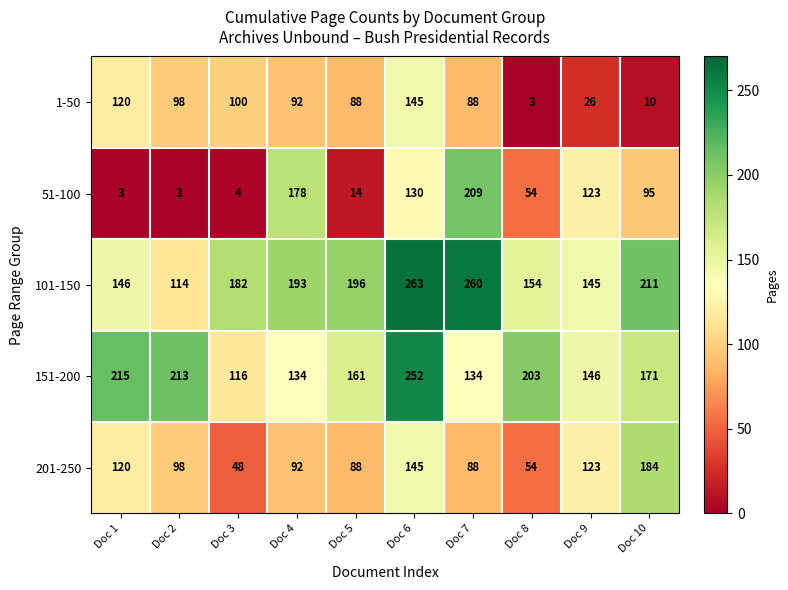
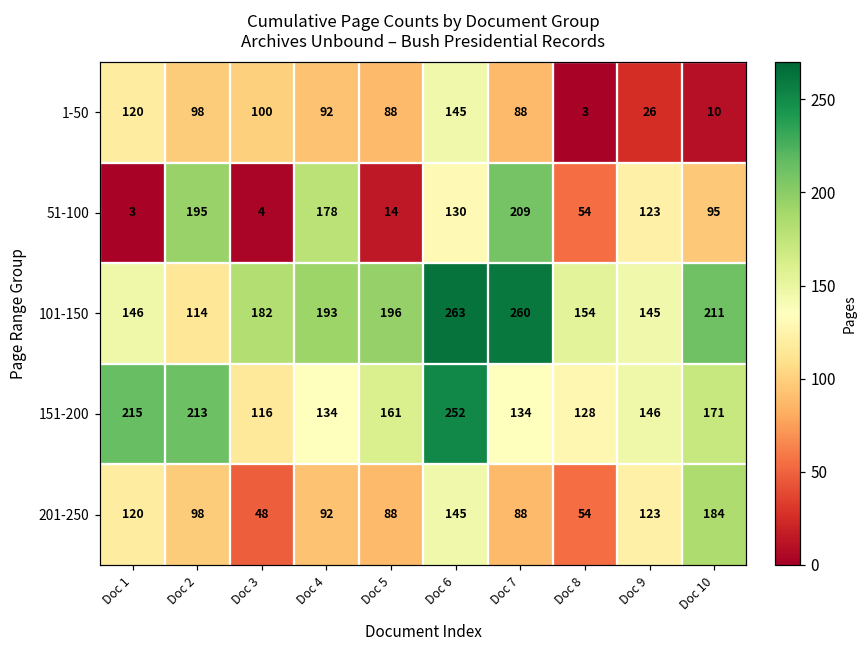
51-100, Doc 2: 3 -> 195
151-200, Doc 8: 203 -> 128
